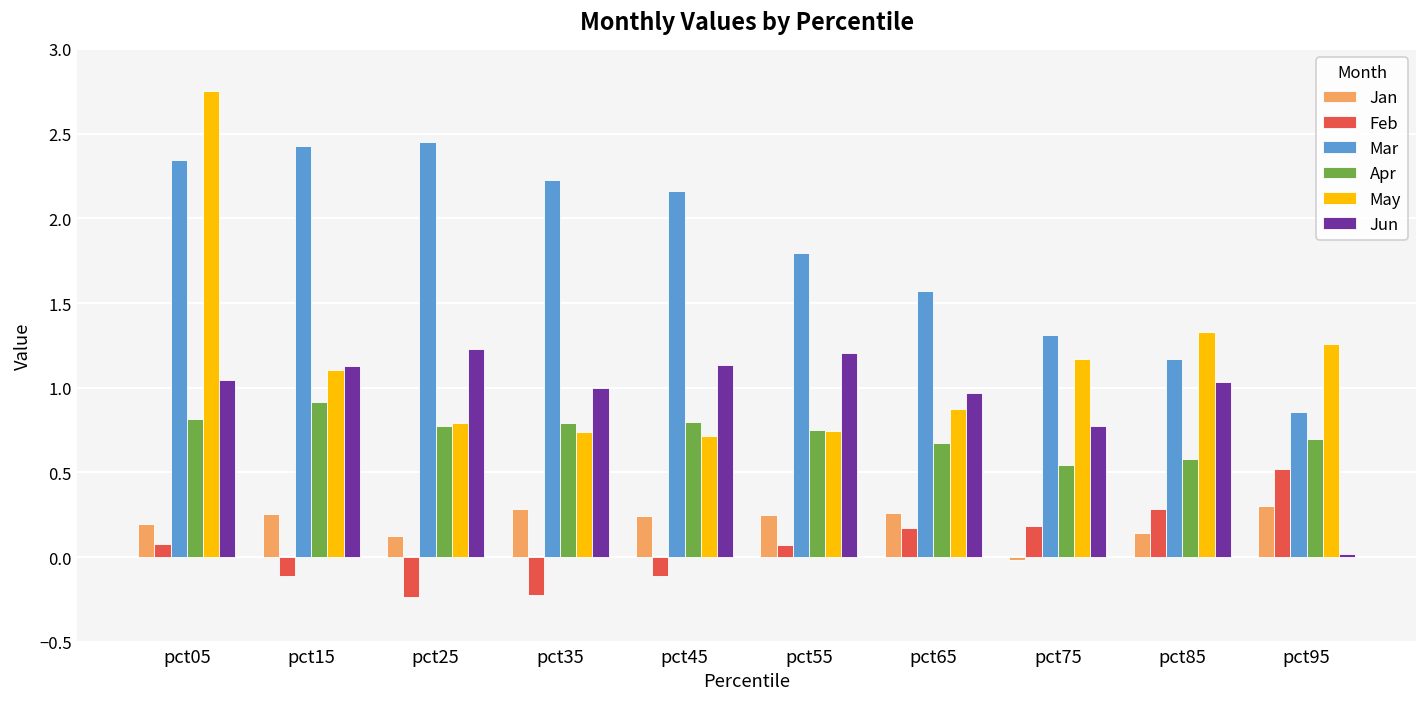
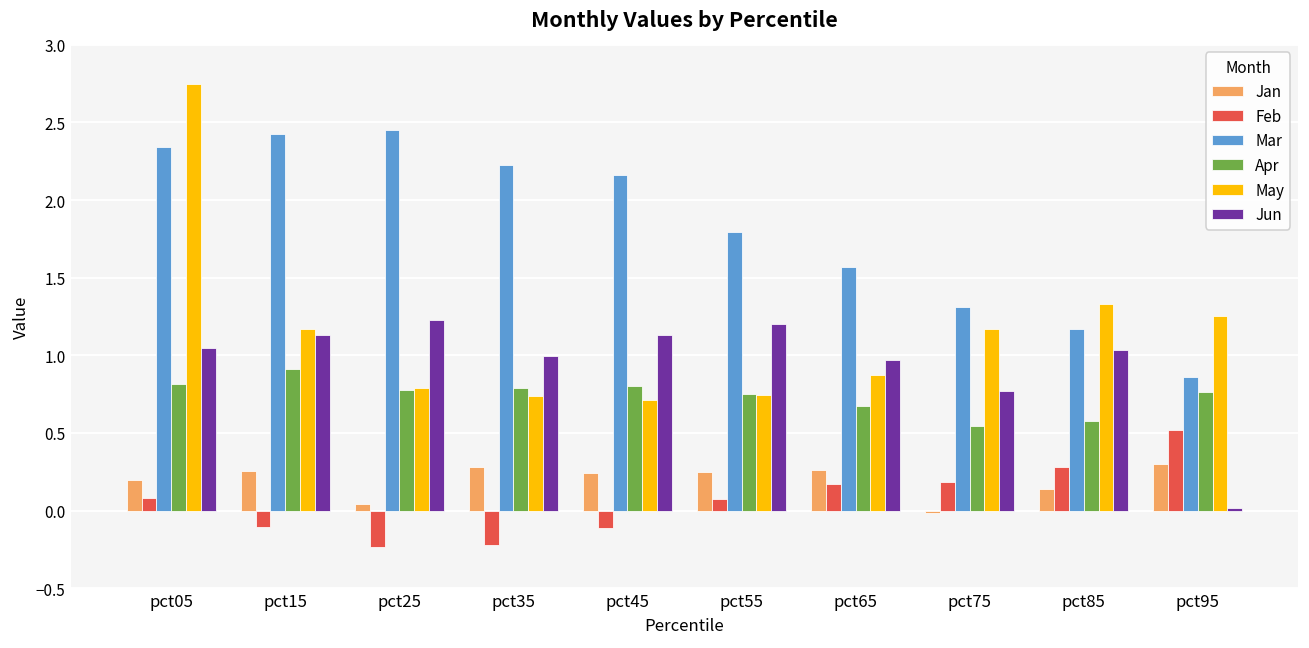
May, pct15: 1.11 -> 1.17
Jan, pct25: 0.12 -> 0.04
Apr, pct95: 0.69 -> 0.77
